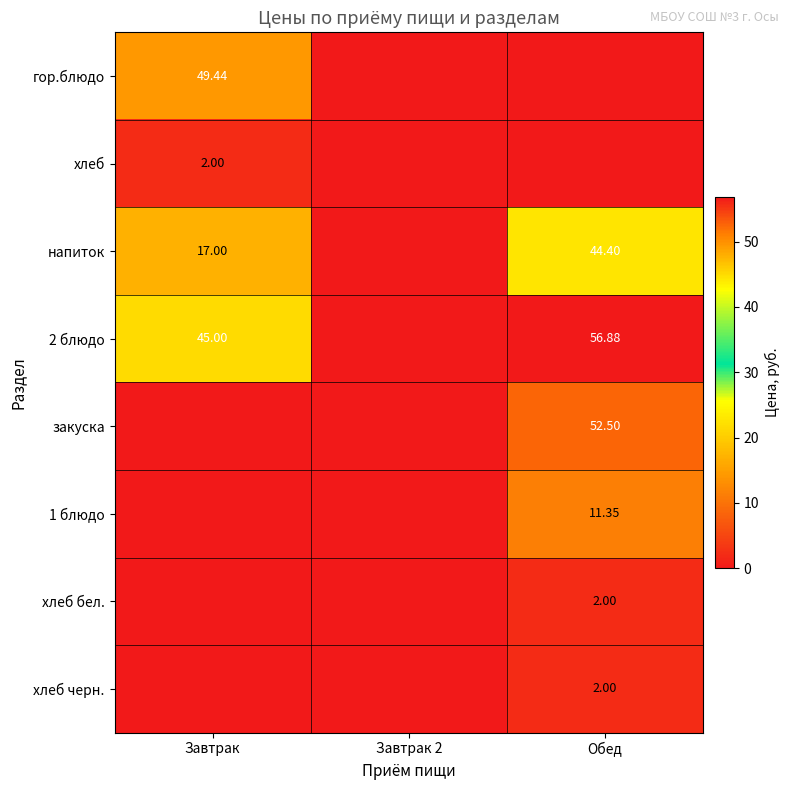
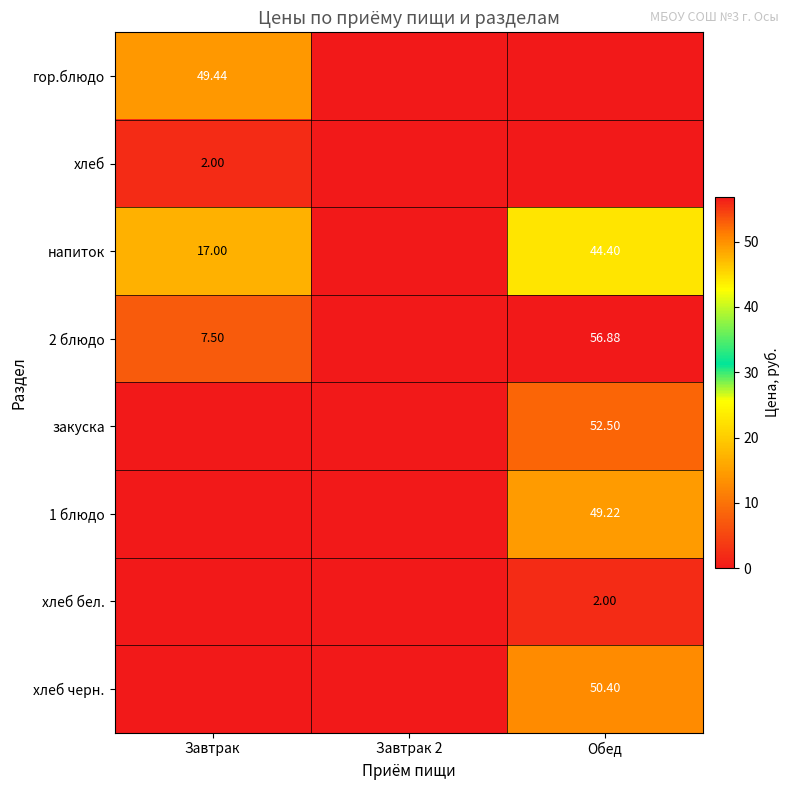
2 блюдо, Завтрак: 45.00 -> 7.50
1 блюдо, Обед: 11.35 -> 49.22
хлеб черн., Обед: 2.00 -> 50.40
